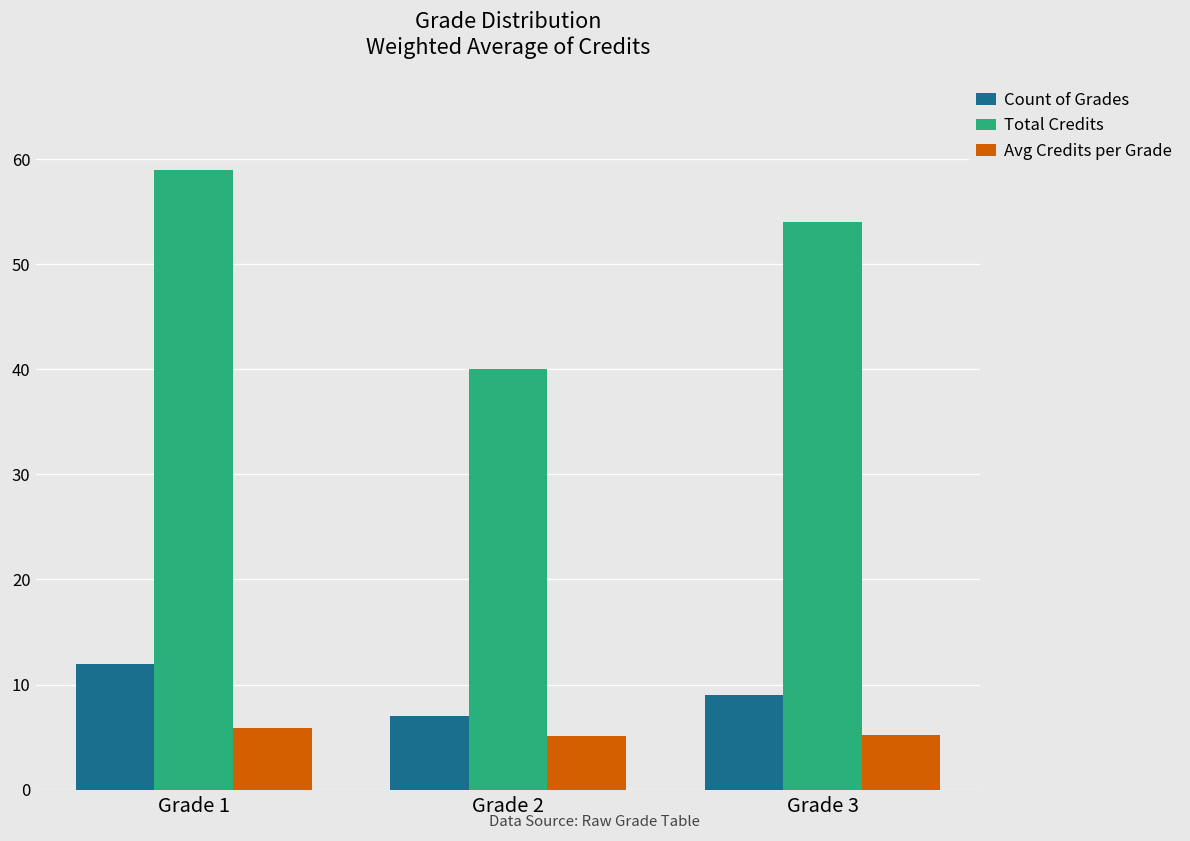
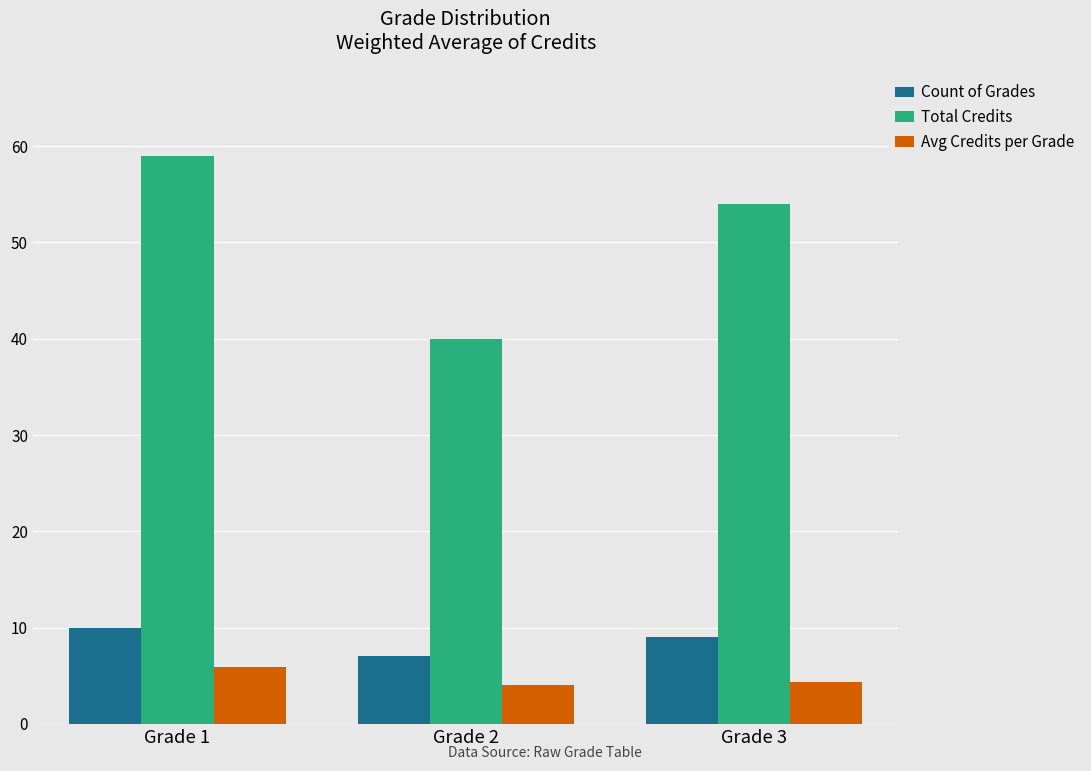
Count of Grades, Grade 1: 12 -> 10
Avg Credits per Grade, Grade 2: 5 -> 4
Avg Credits per Grade, Grade 3: 5 -> 4
